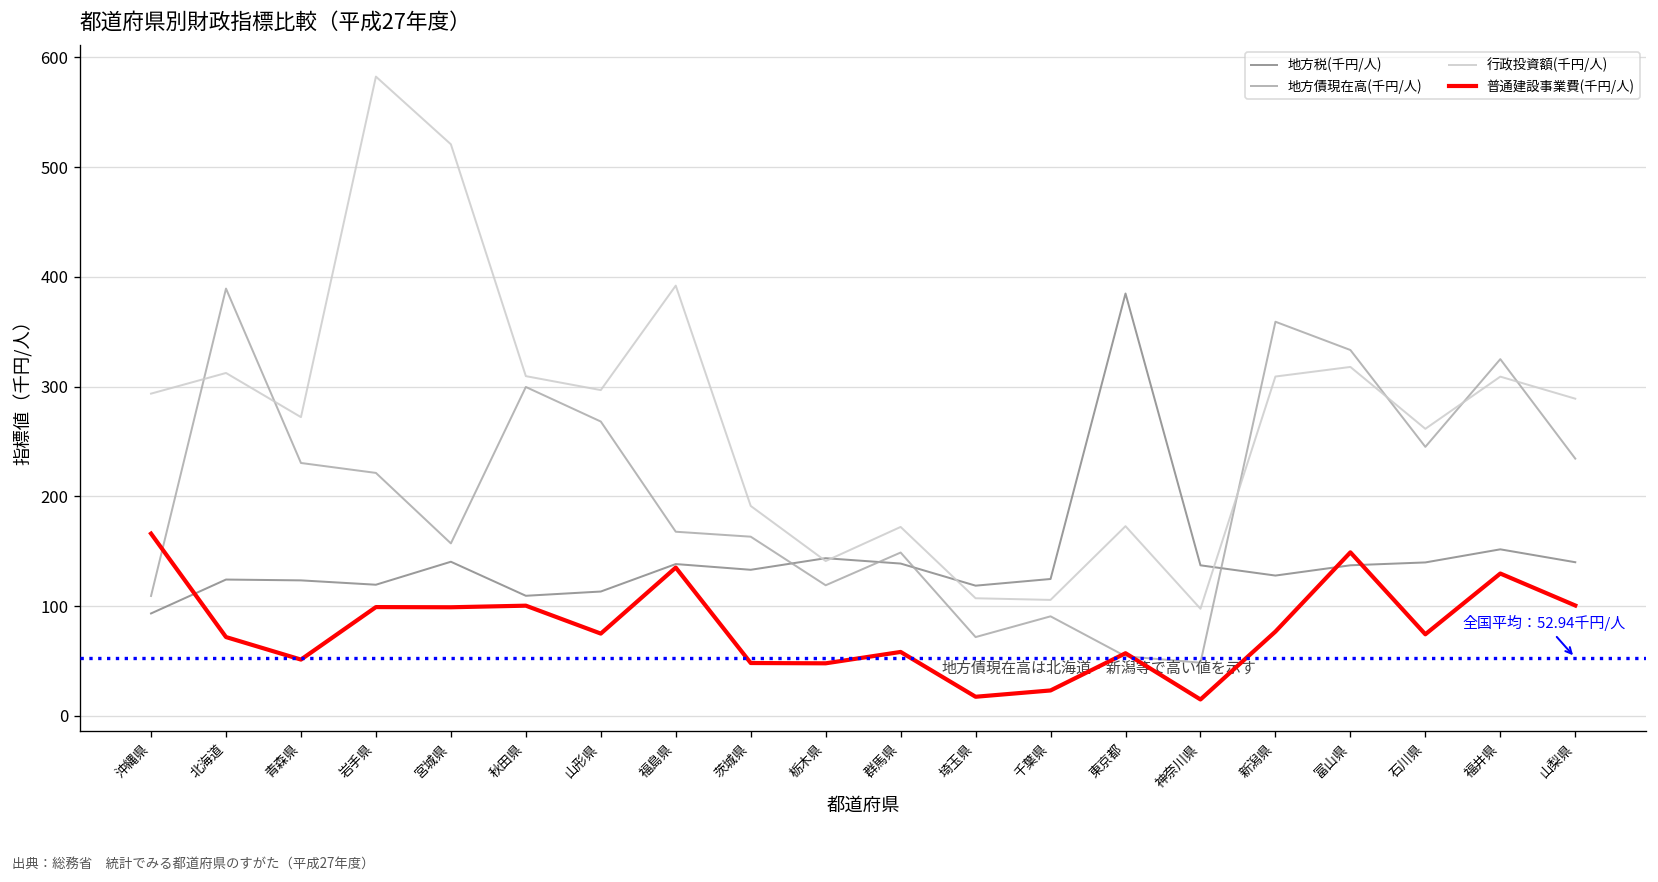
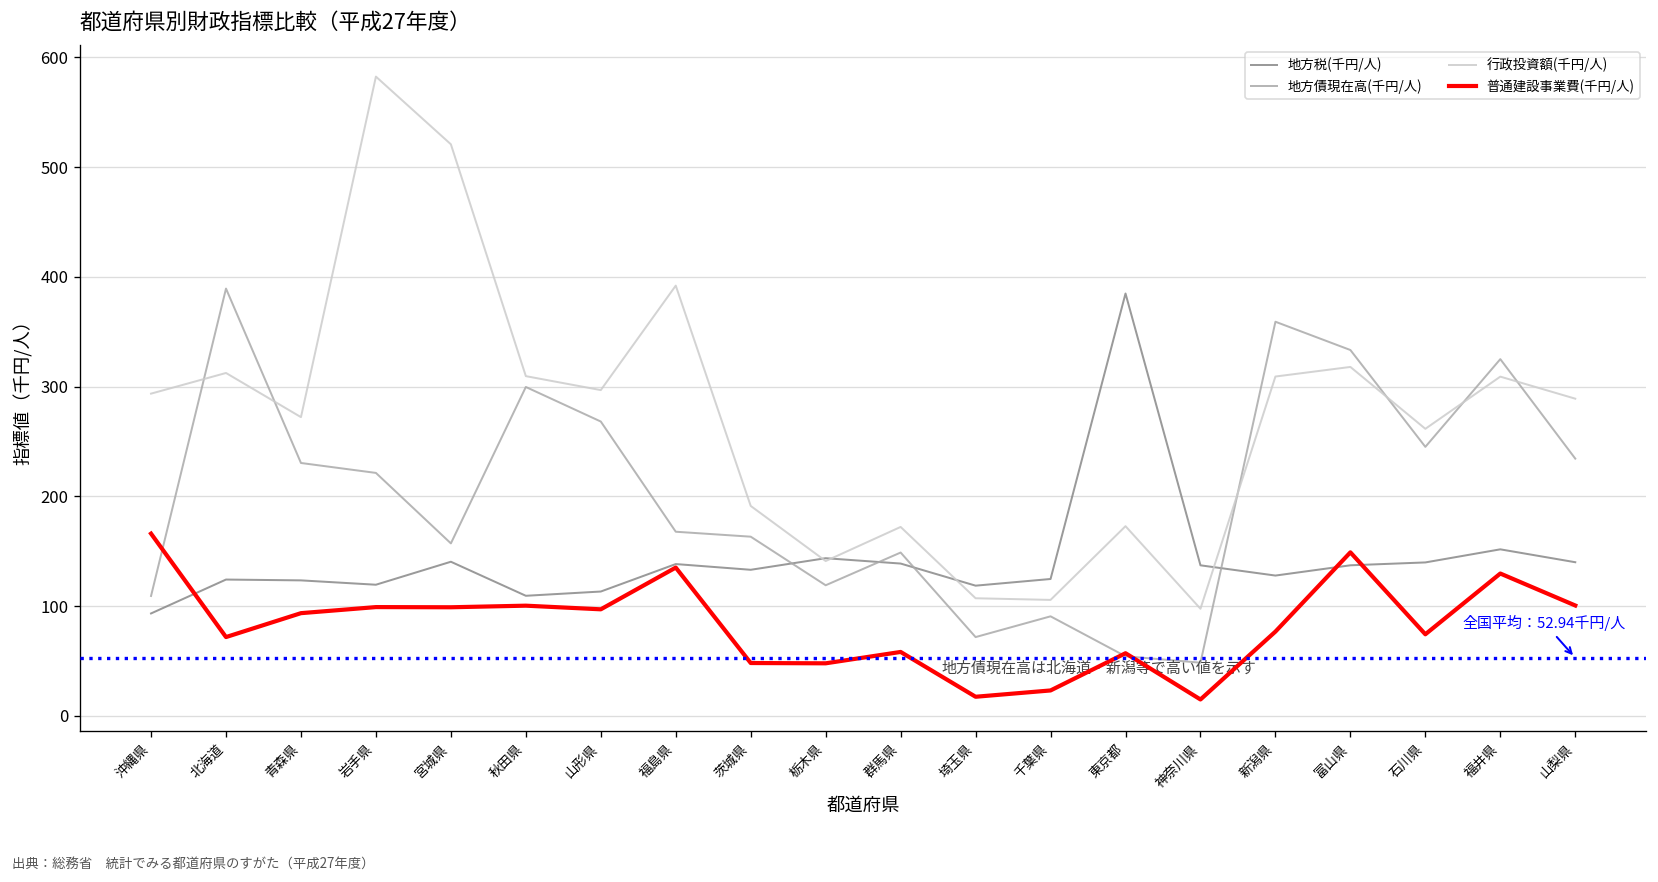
普通建設事業費(千円/人), 青森県: 50 -> 90
普通建設事業費(千円/人), 山形県: 70 -> 100
